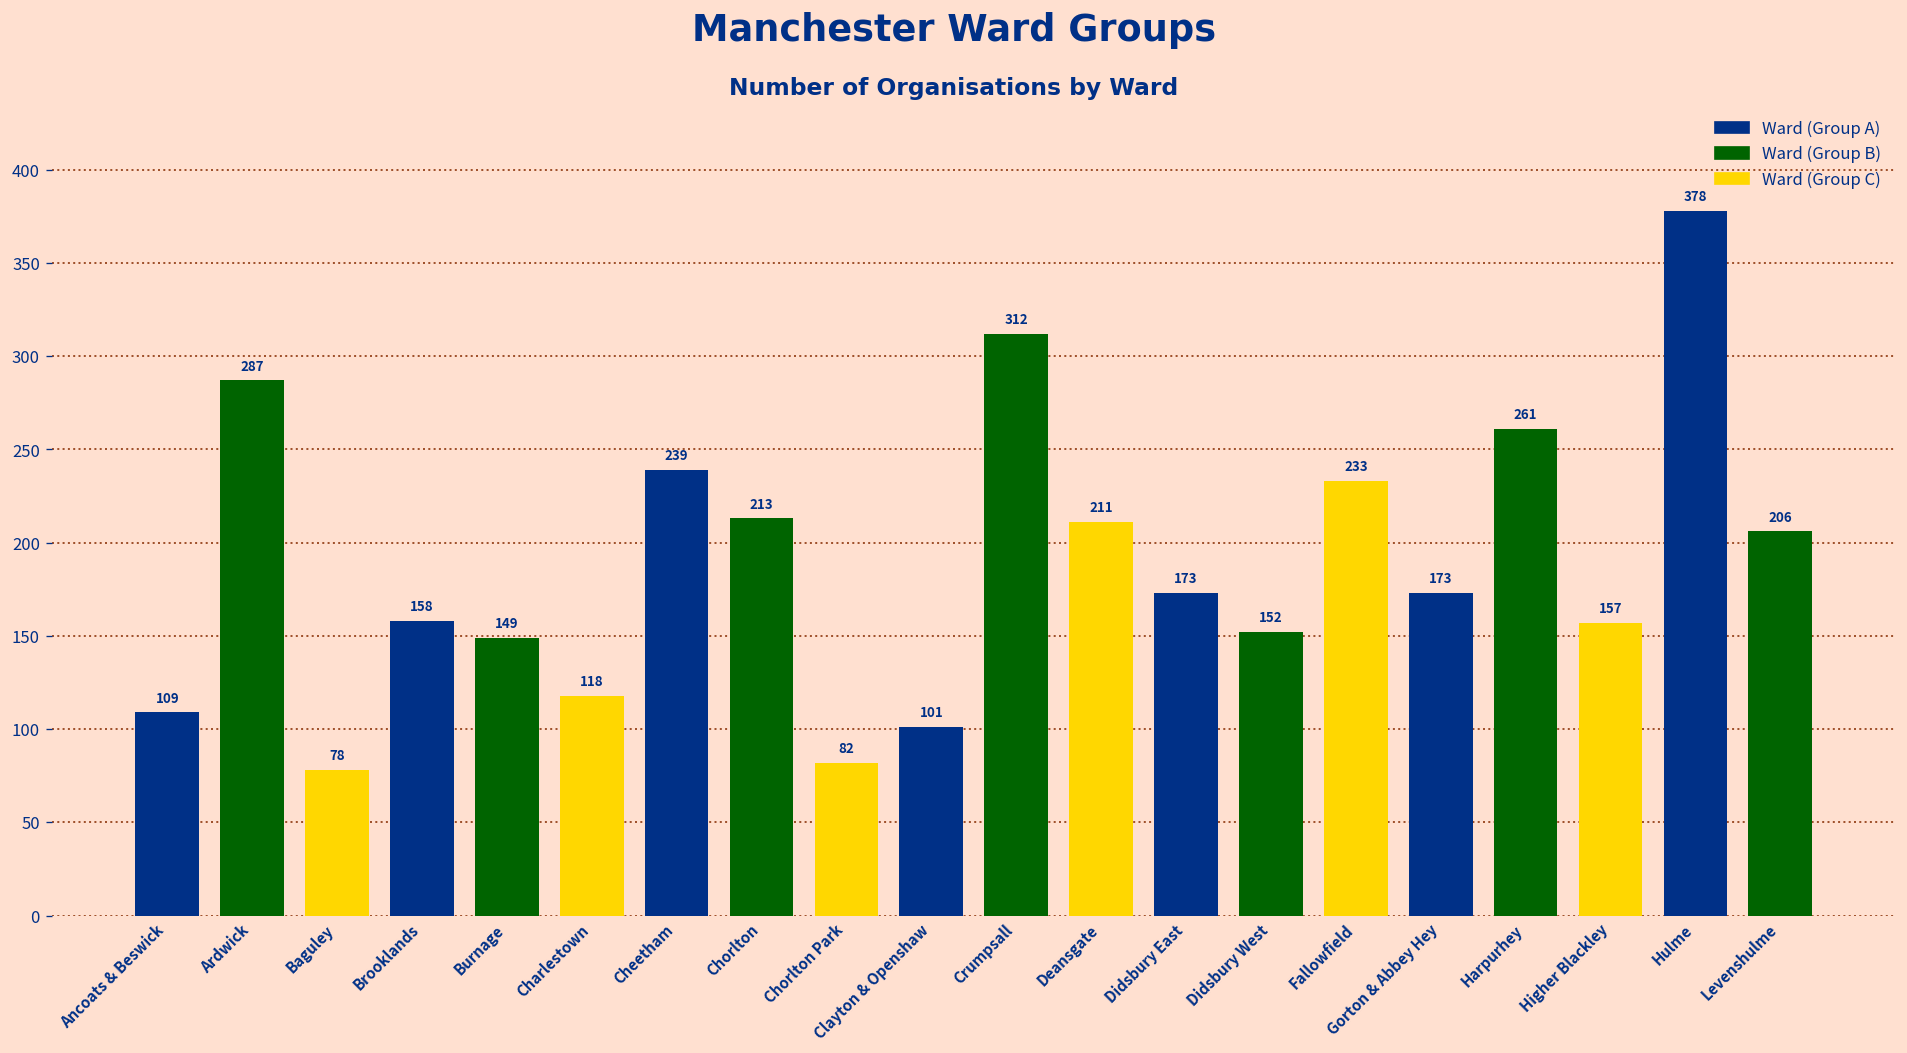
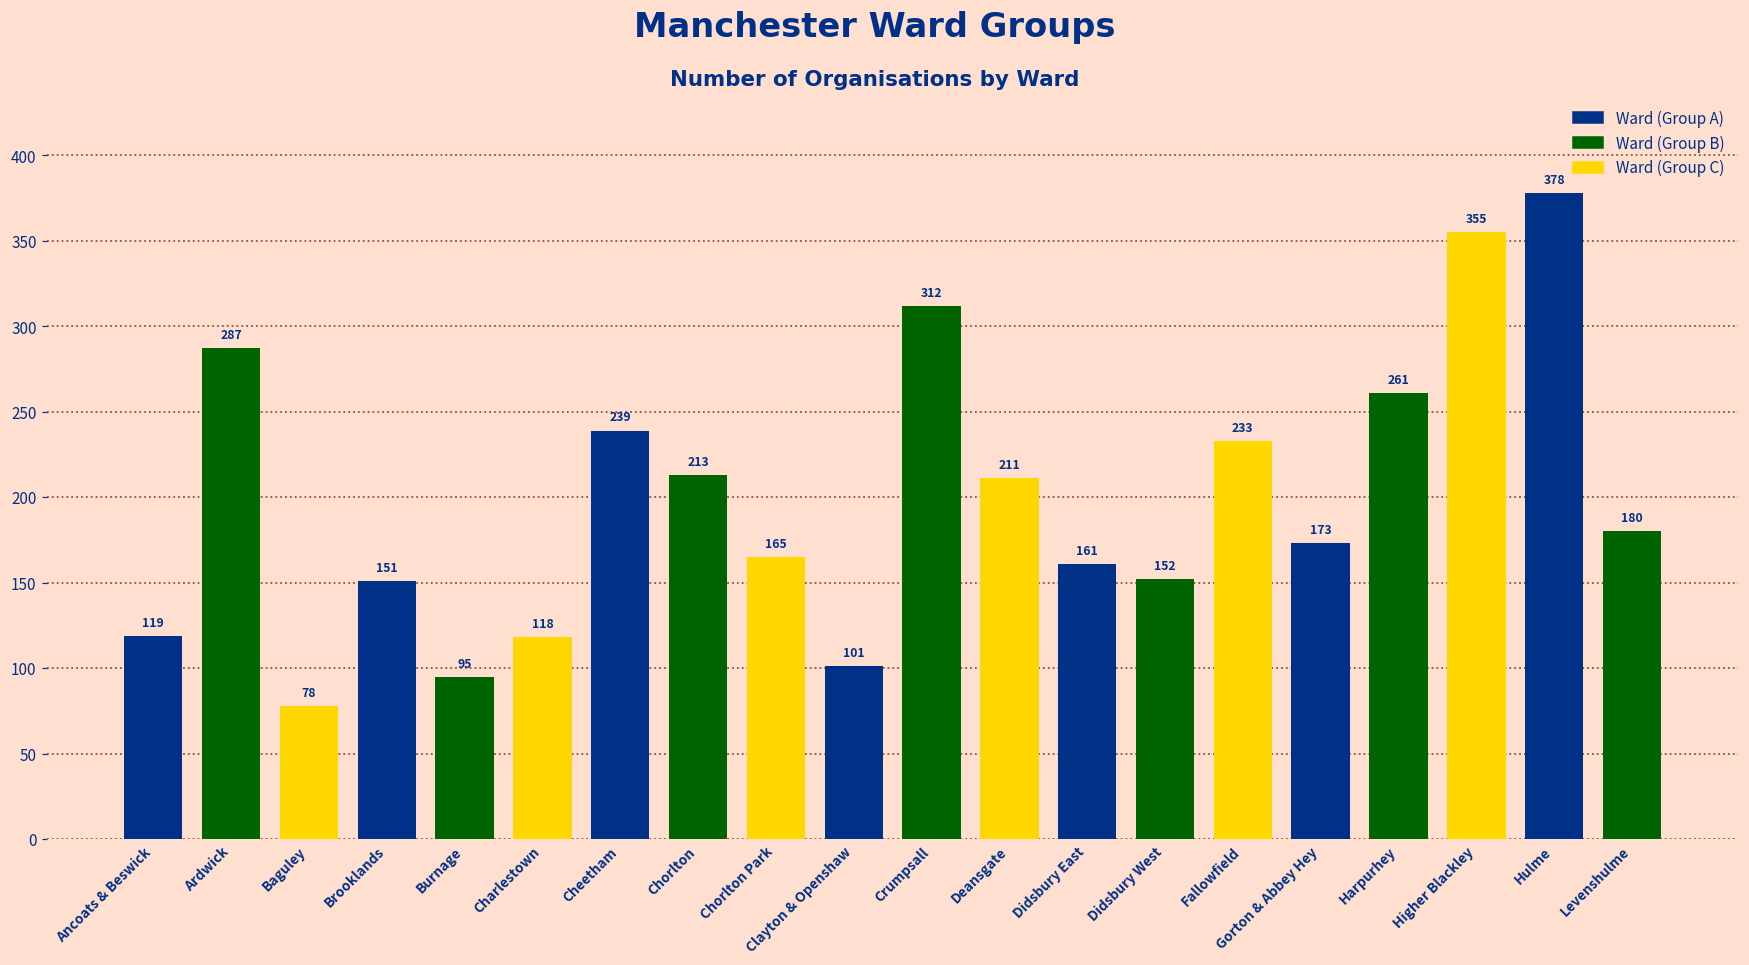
Ancoats & Beswick: 109 -> 119
Brooklands: 158 -> 151
Burnage: 149 -> 95
Chorlton Park: 82 -> 165
Didsbury East: 173 -> 161
Higher Blackley: 157 -> 355
Levenshulme: 206 -> 180
